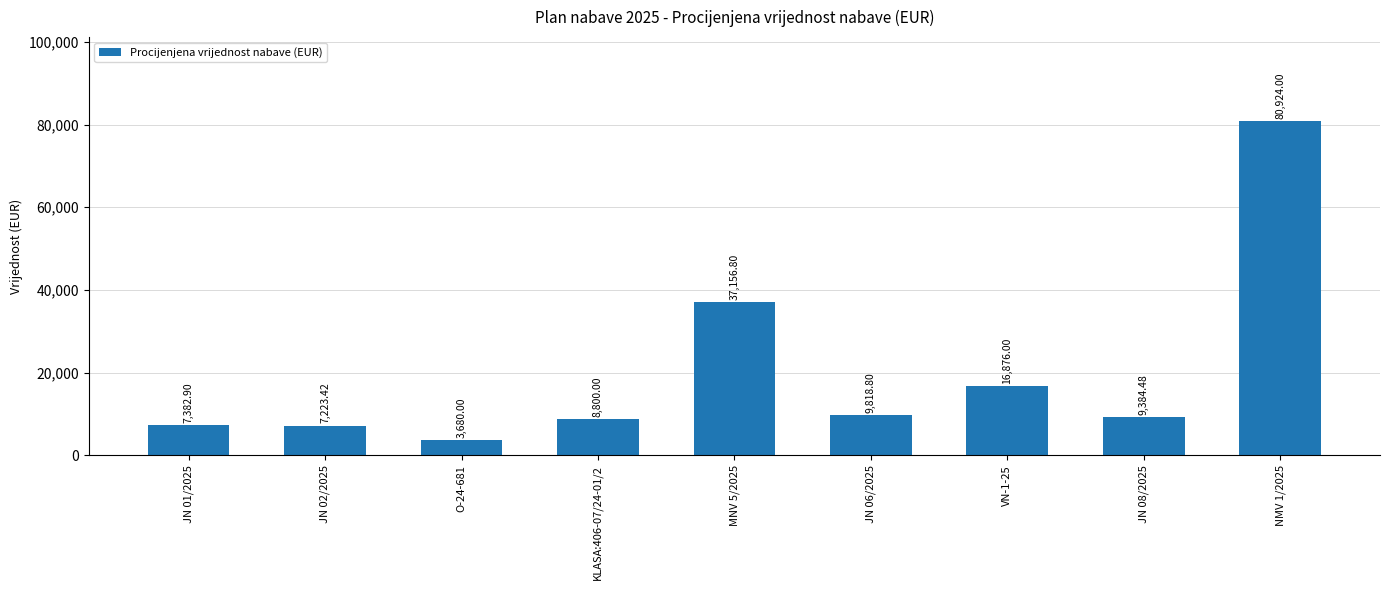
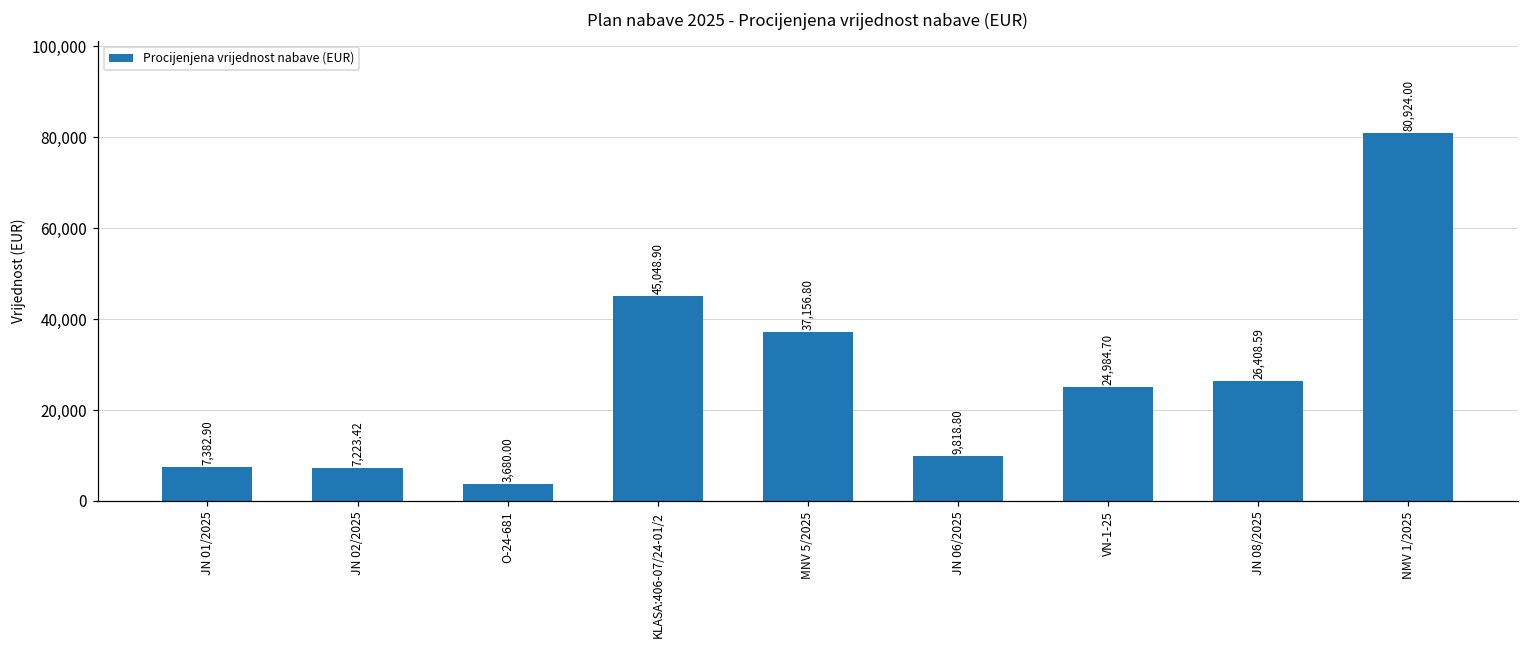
KLASA:406-07/24-01/2: 8,800.00 -> 45,048.90
VN-1-25: 16,876.00 -> 24,984.70
JN 08/2025: 9,384.48 -> 26,408.59
